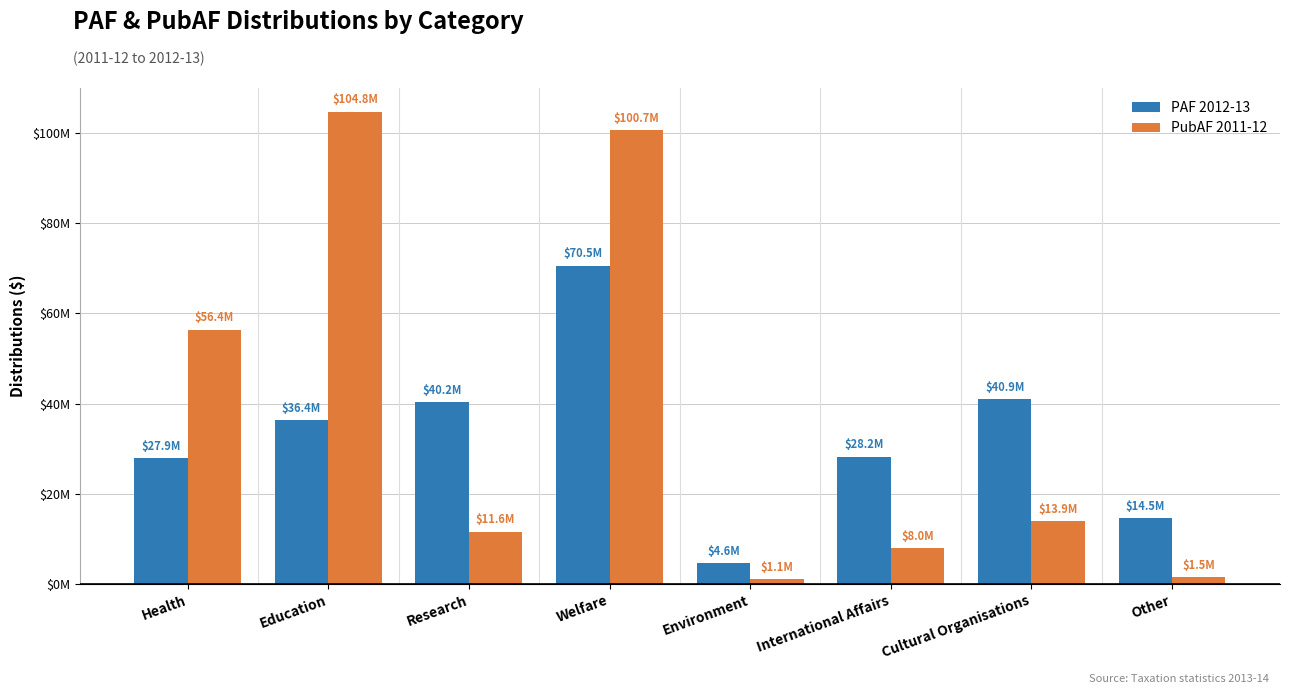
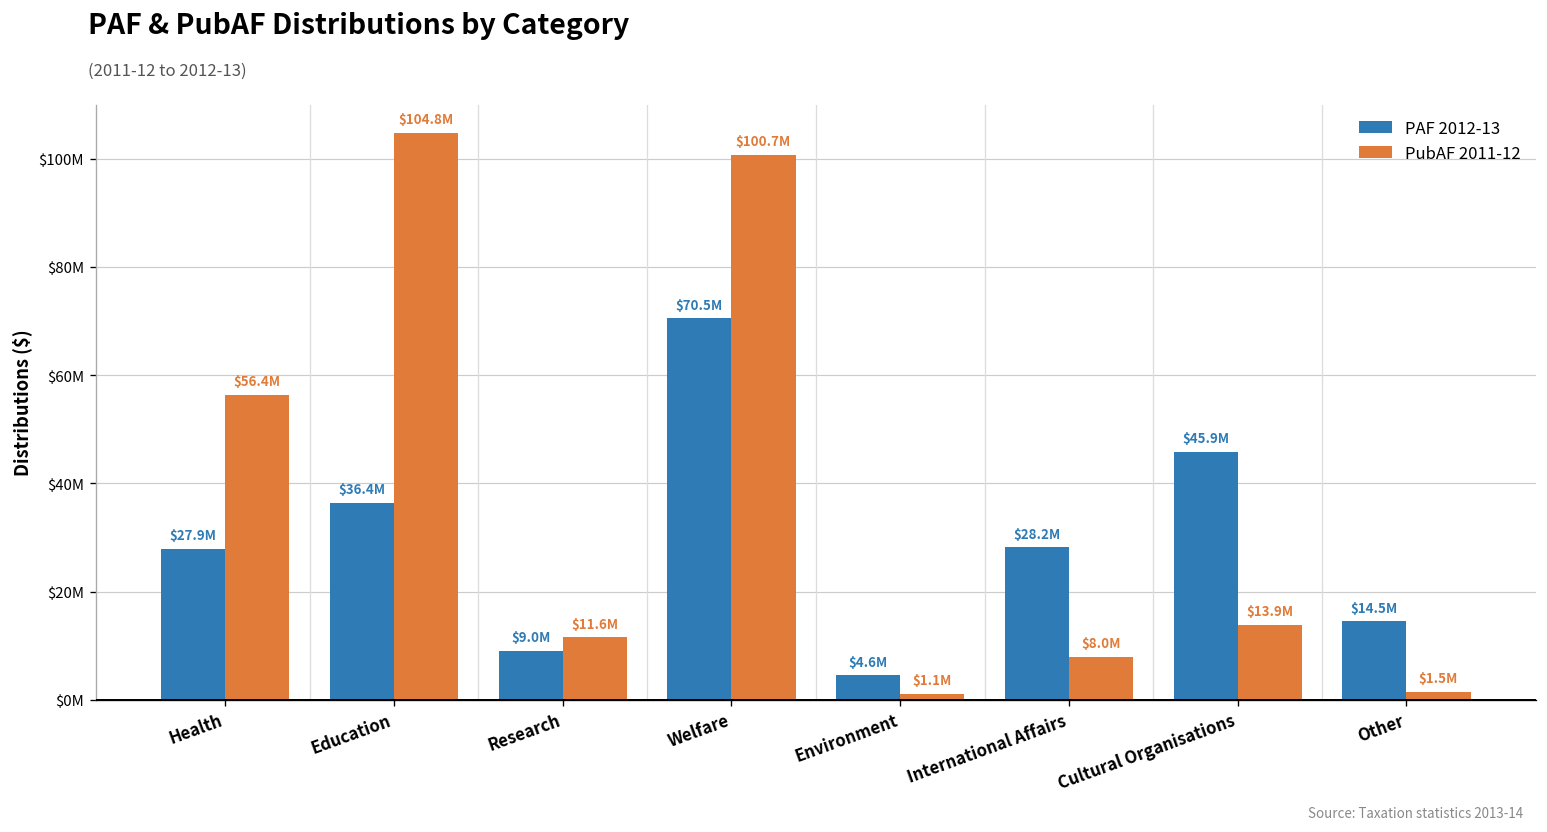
PAF 2012-13, Research: $40.2M -> $9.0M
PAF 2012-13, Cultural Organisations: $40.9M -> $45.9M
